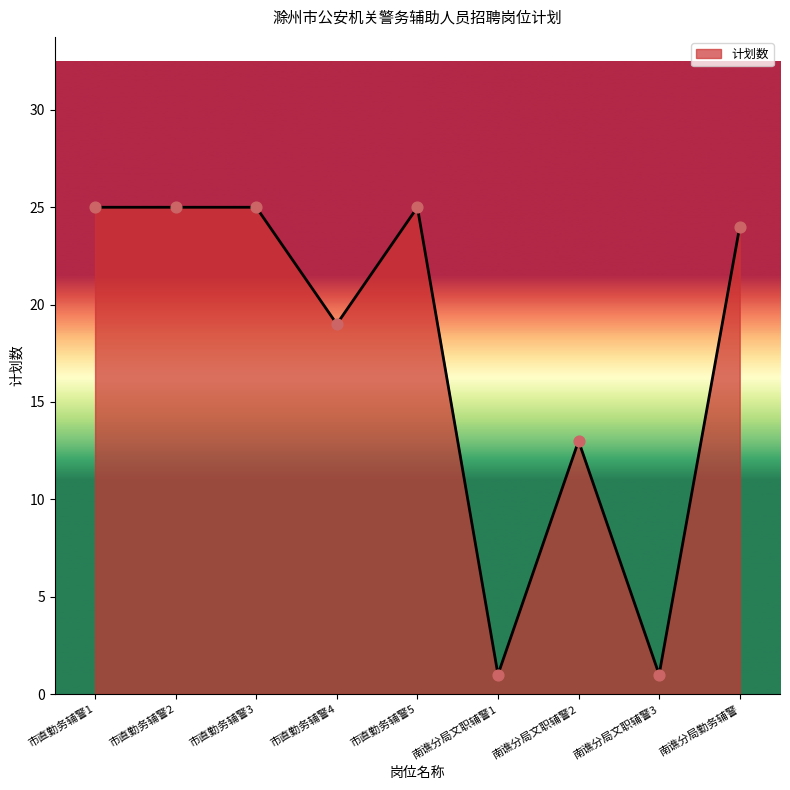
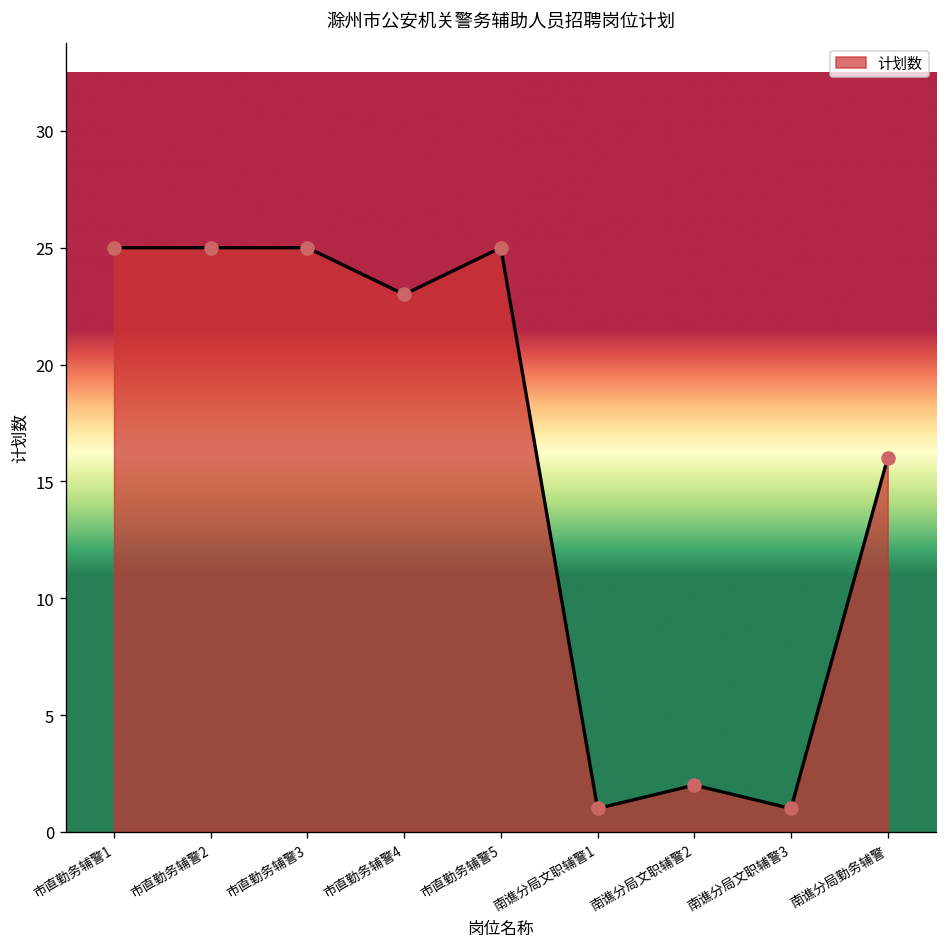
市直勤务辅警4: 19 -> 23
南谯分局文职辅警2: 13 -> 2
南谯分局勤务辅警: 24 -> 16
